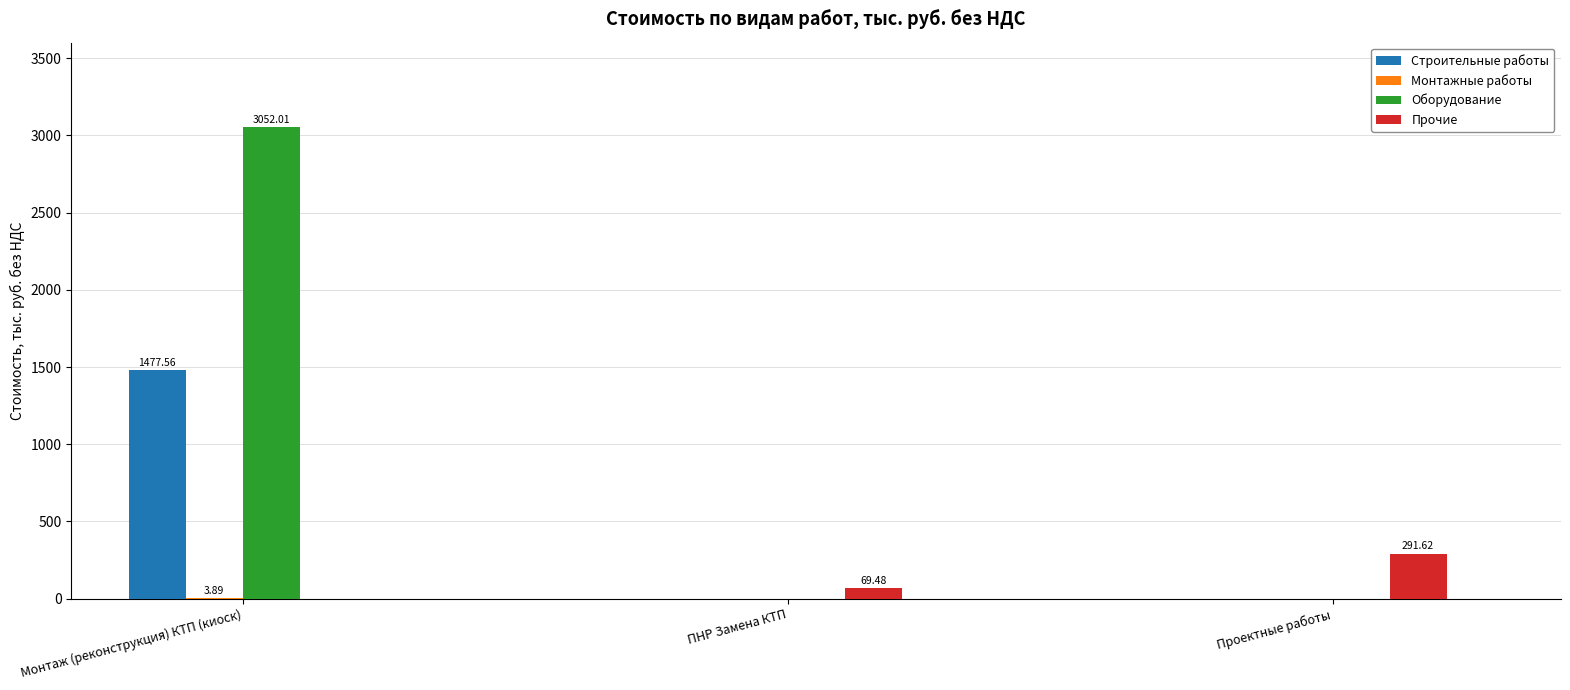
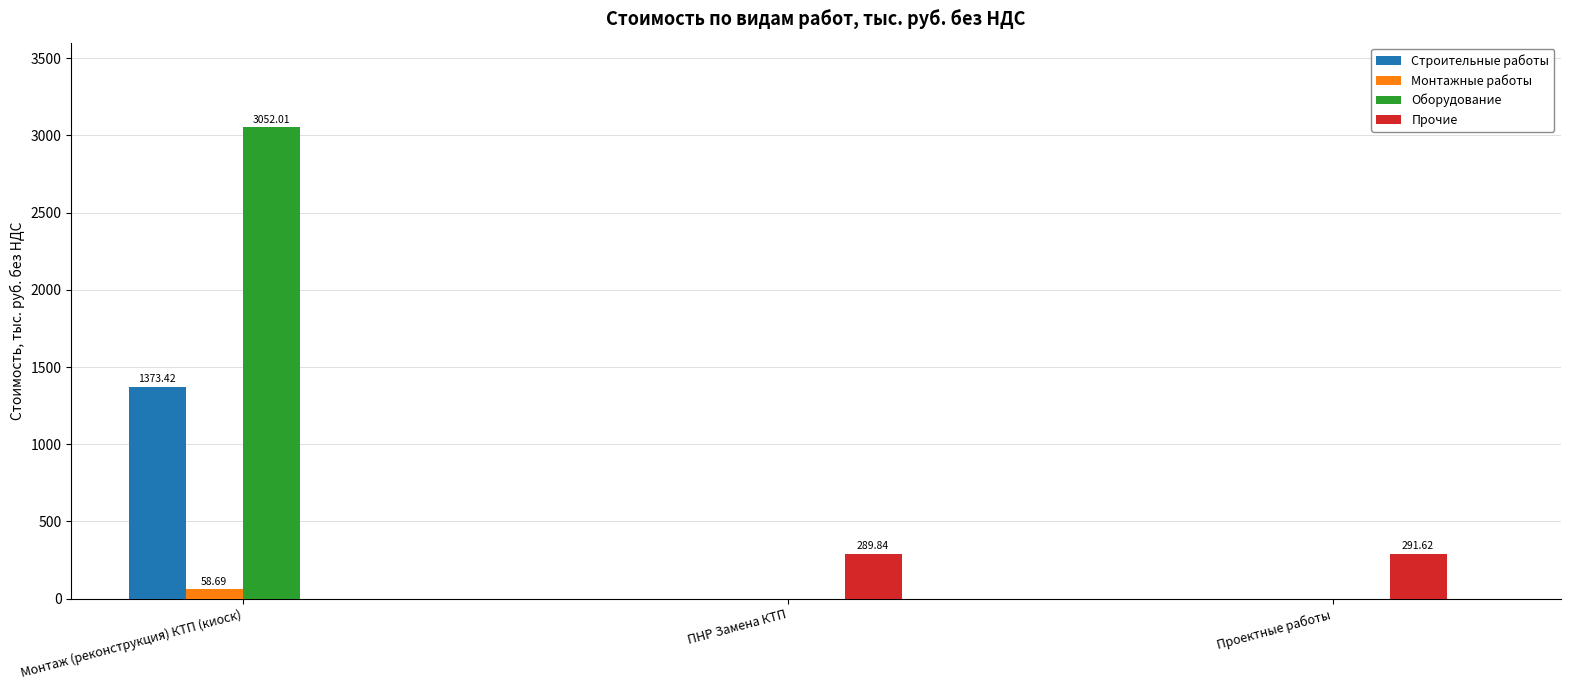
Строительные работы, Монтаж (реконструкция) КТП (киоск): 1477.56 -> 1373.42
Монтажные работы, Монтаж (реконструкция) КТП (киоск): 3.89 -> 58.69
Прочие, ПНР Замена КТП: 69.48 -> 289.84
